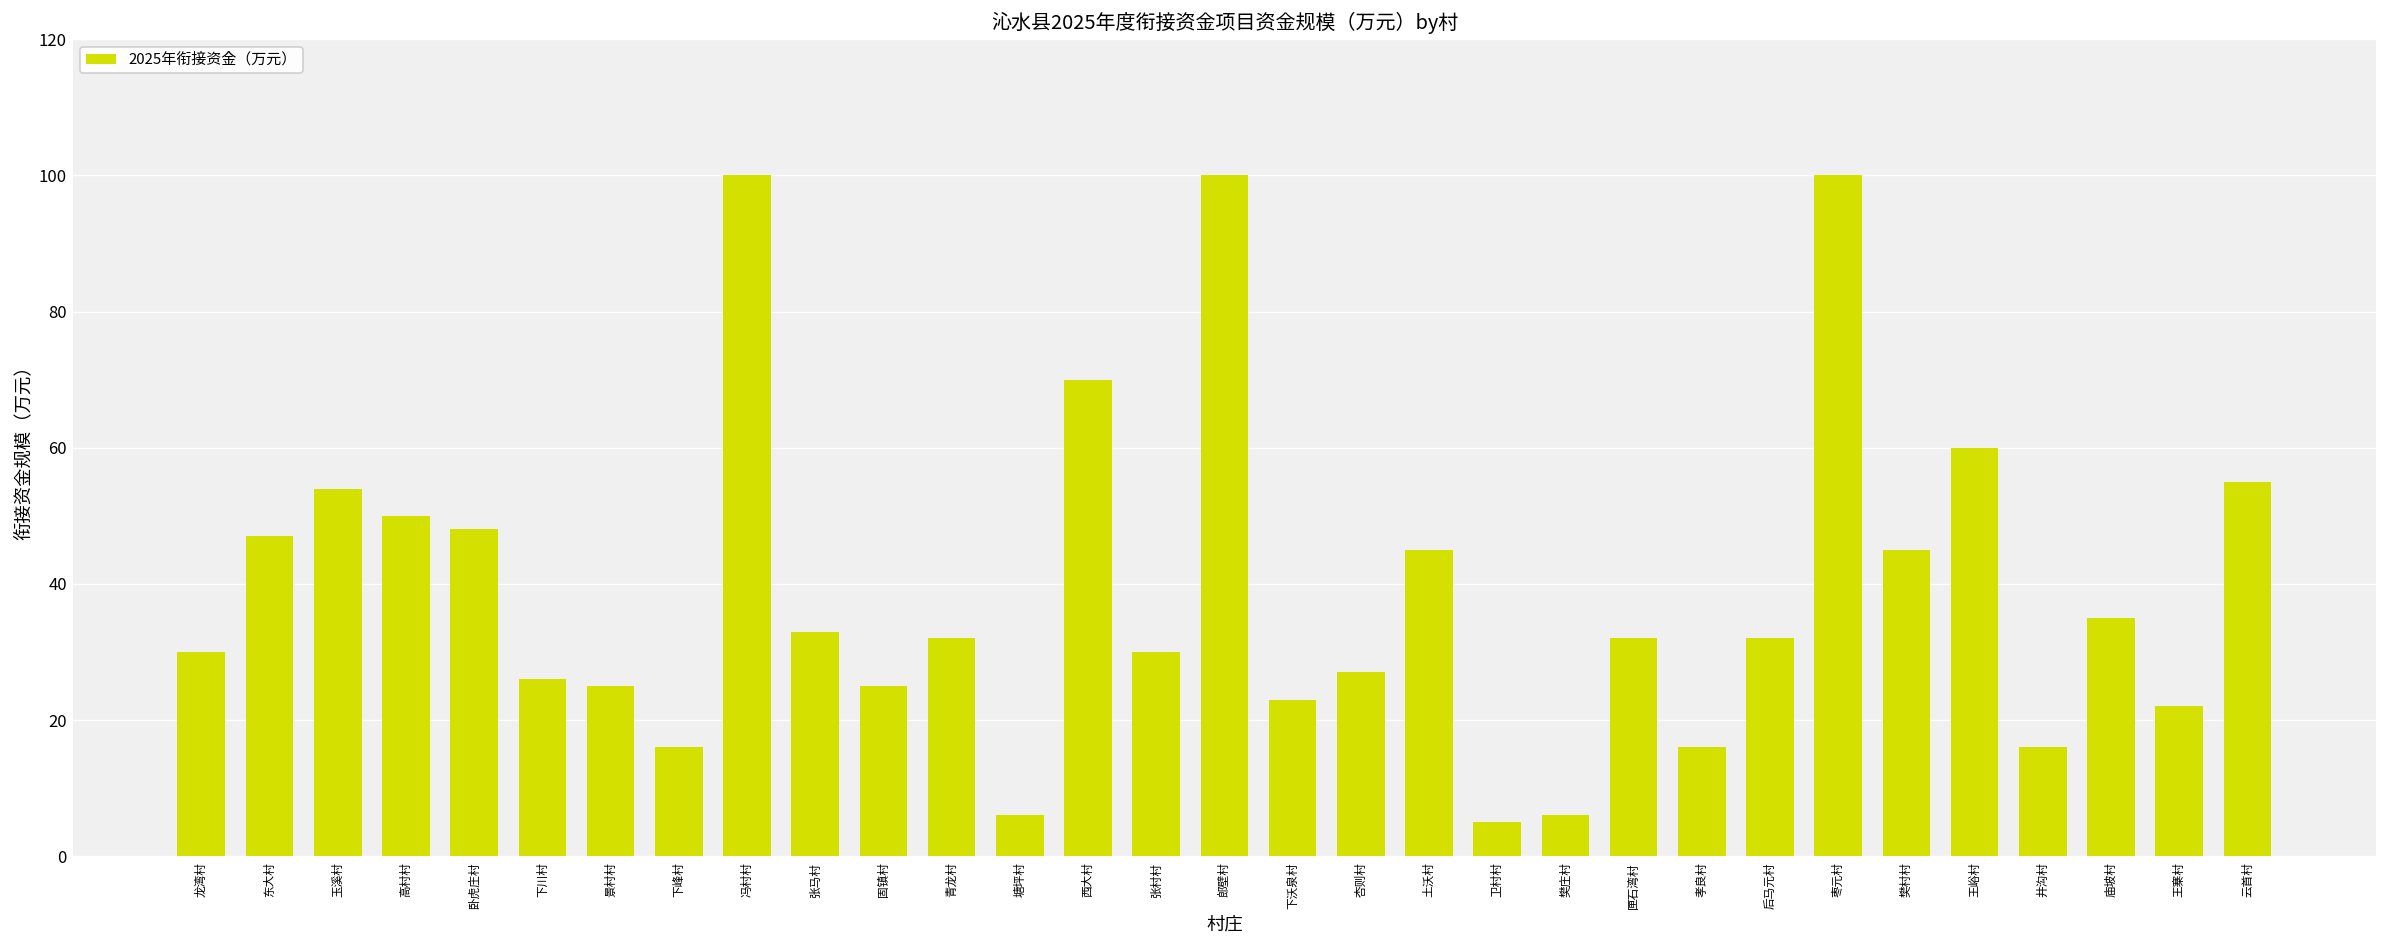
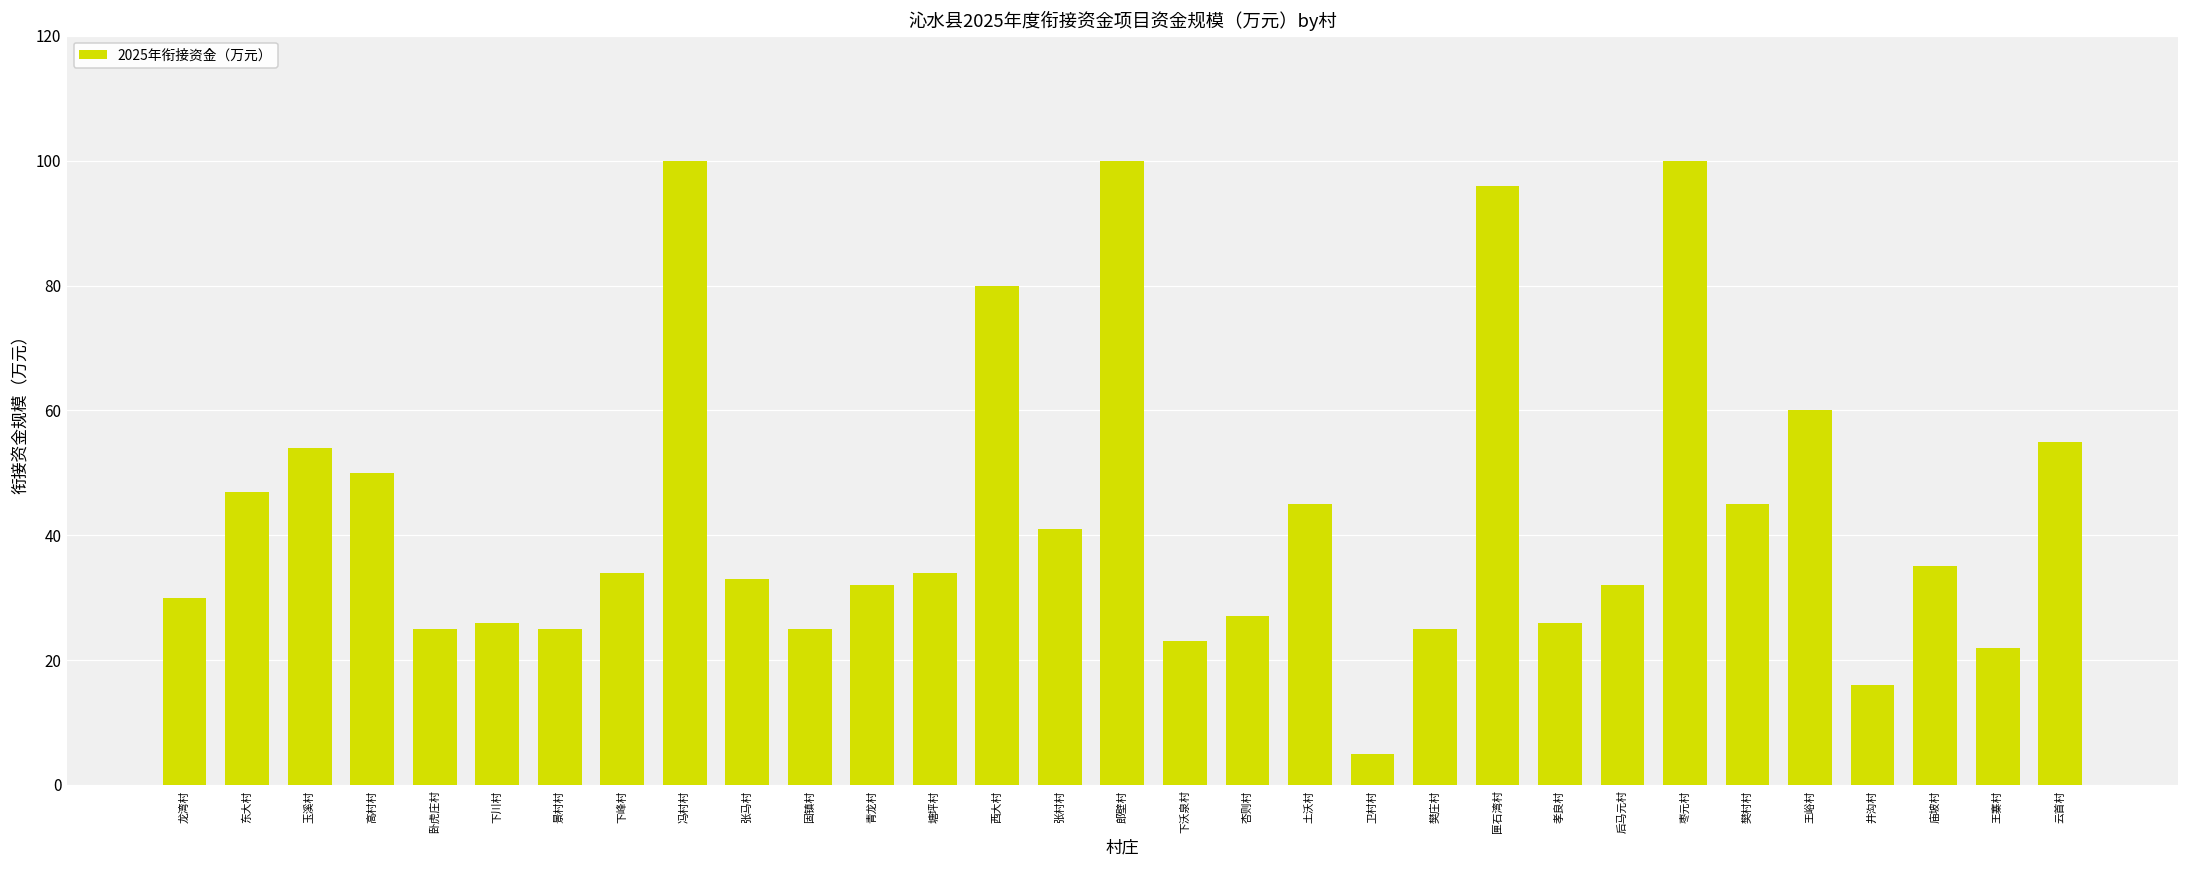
卧虎庄村: 48 -> 25
下峰村: 16 -> 34
塘坪村: 6 -> 34
西大村: 70 -> 80
张村村: 30 -> 41
樊庄村: 6 -> 25
匣石湾村: 32 -> 96
孝良村: 16 -> 26
